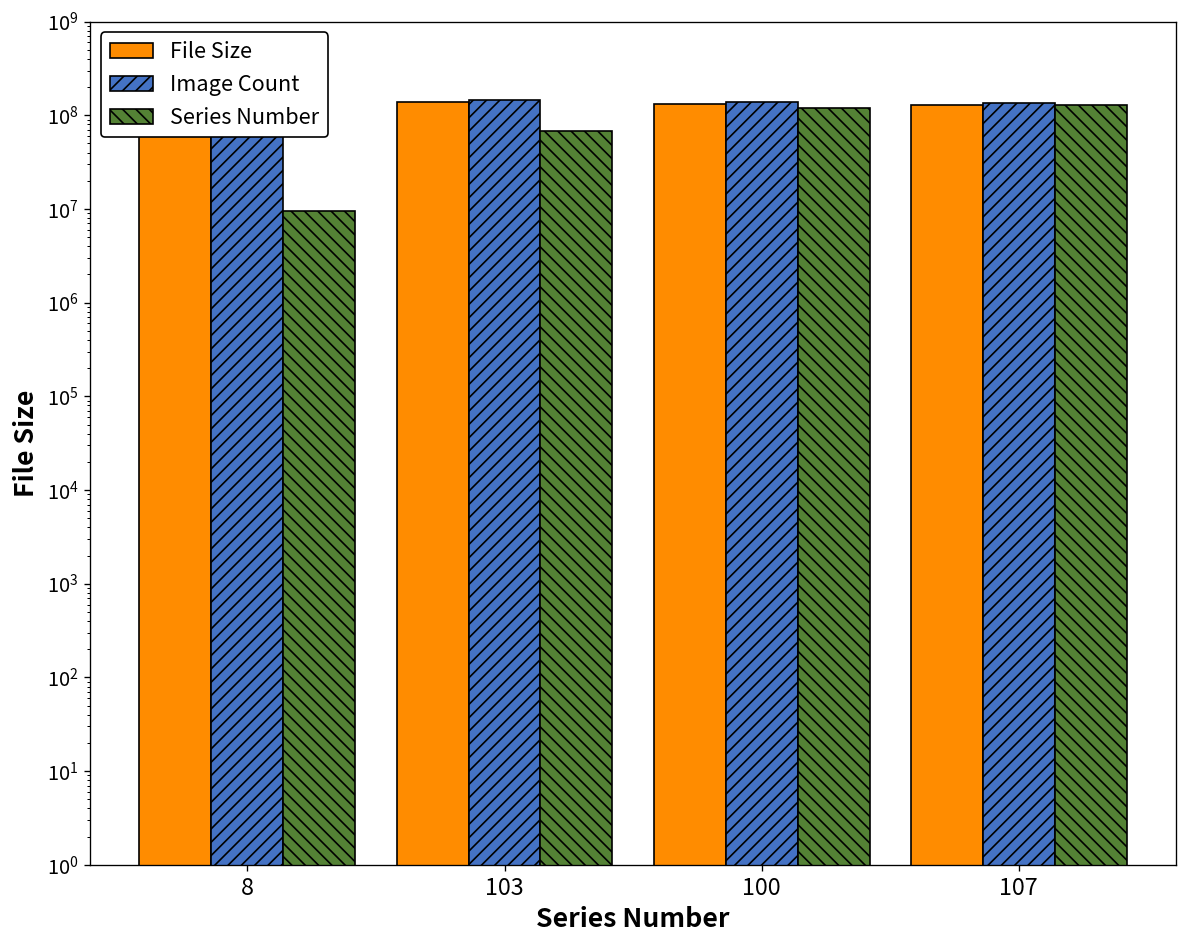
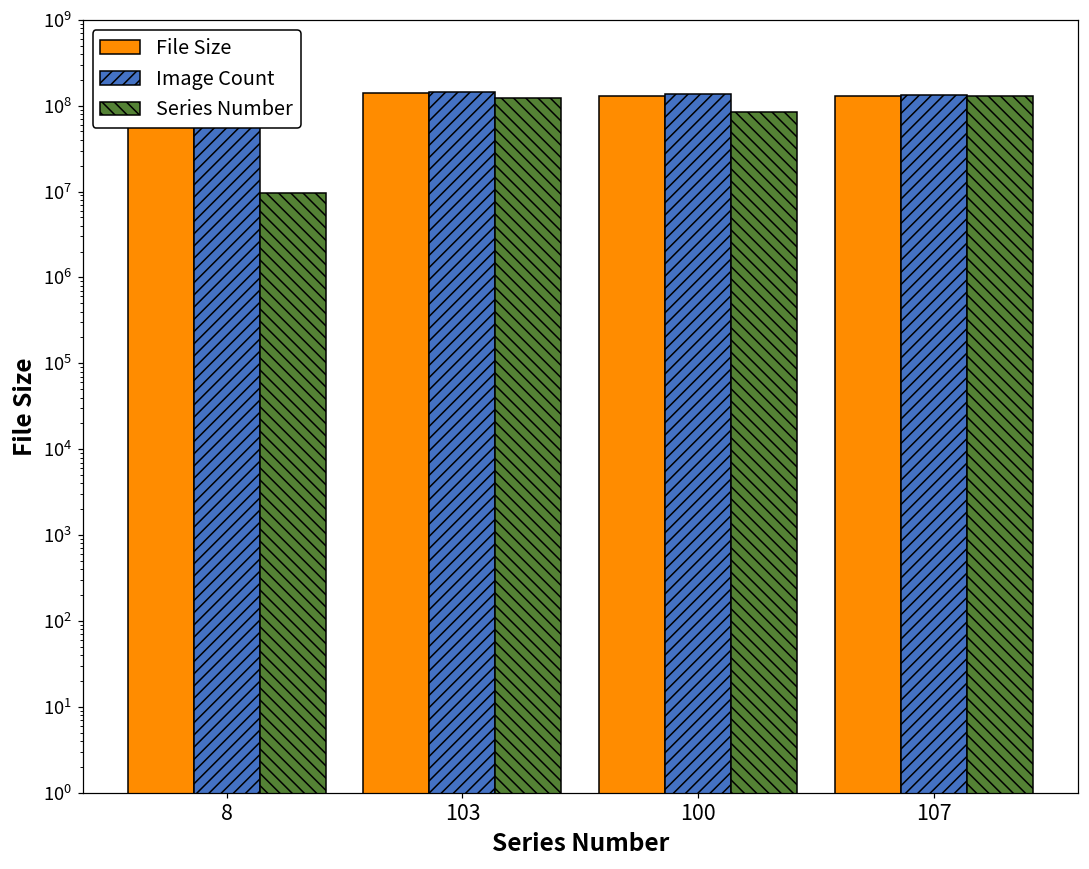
Series Number, 103: 70000000 -> 120000000
Series Number, 100: 120000000 -> 90000000
